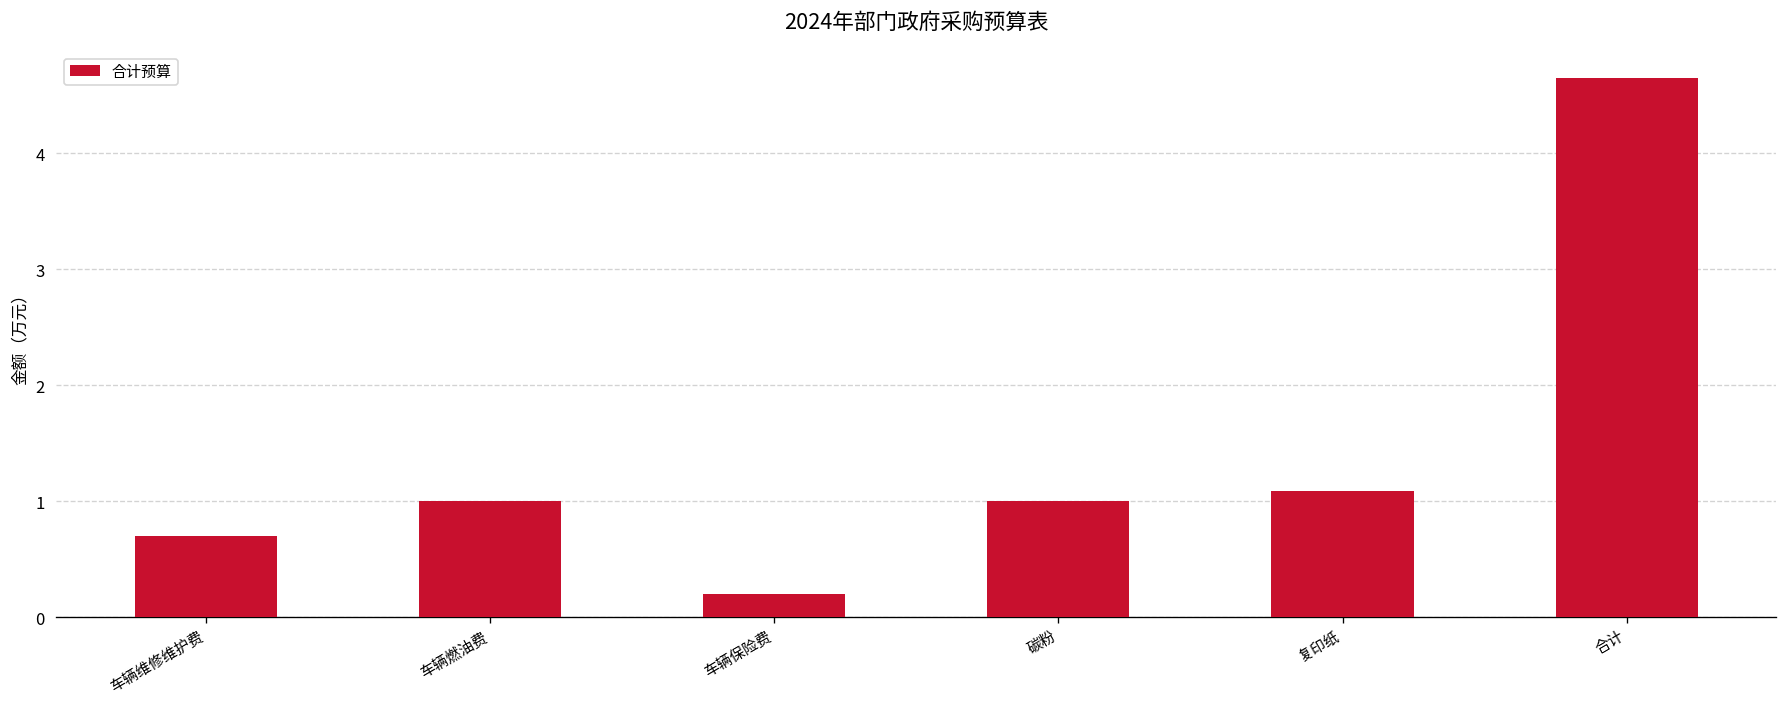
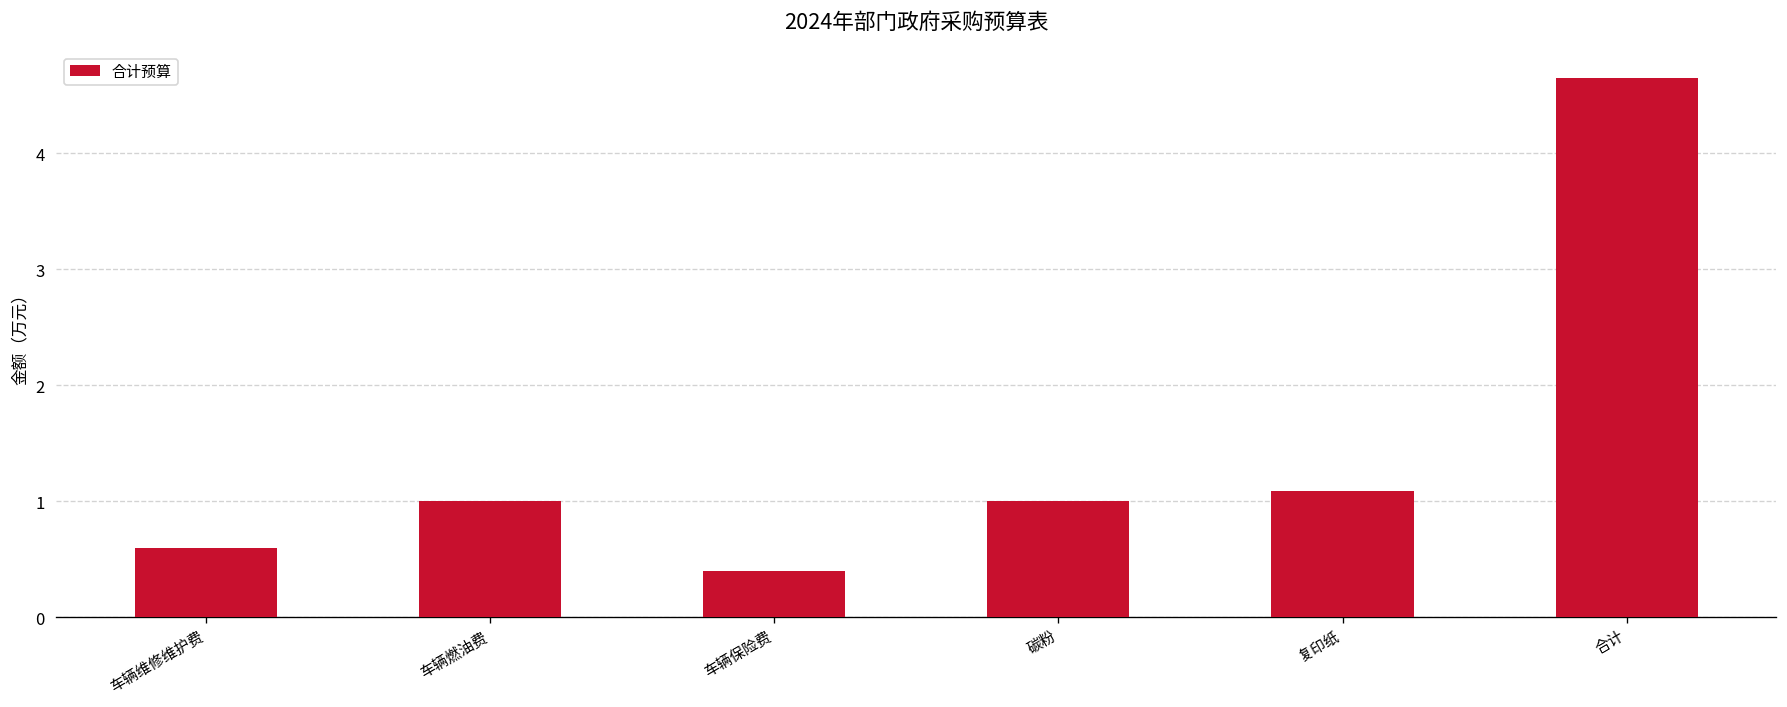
车辆维修维护费: 0.7 -> 0.6
车辆保险费: 0.2 -> 0.4
